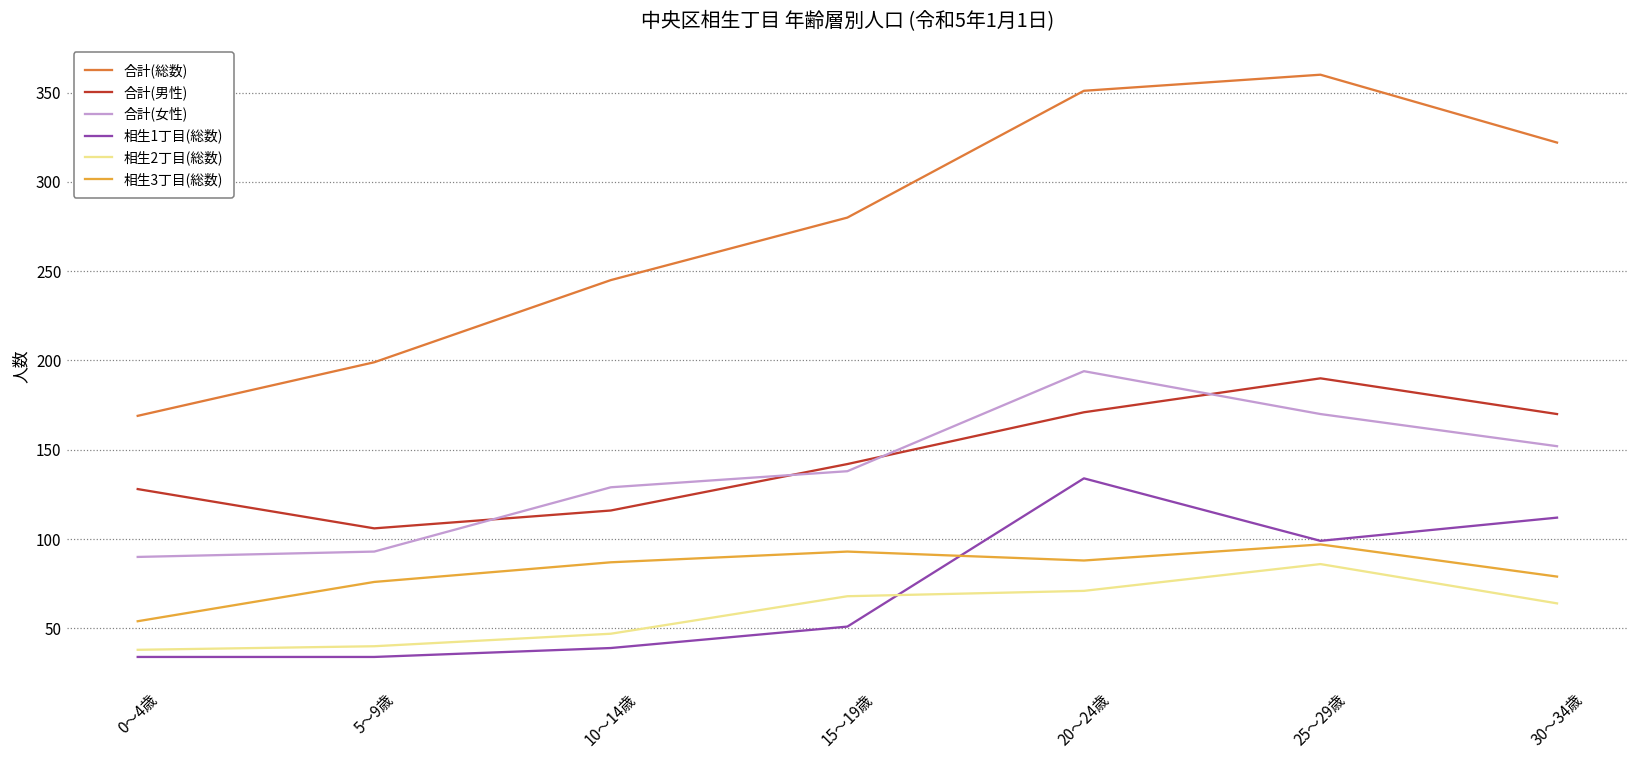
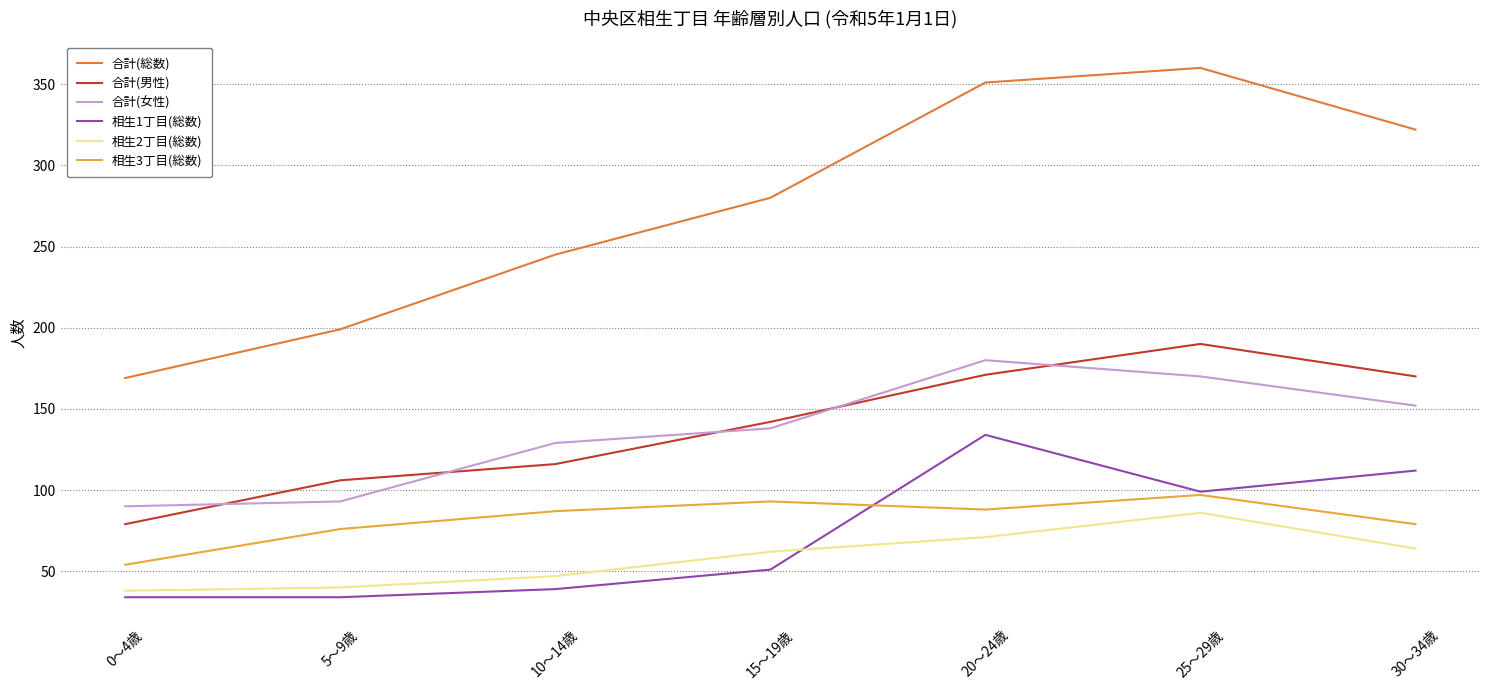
合計(男性), 0～4歳: 128 -> 79
相生2丁目(総数), 15～19歳: 68 -> 62
合計(女性), 20～24歳: 194 -> 180
